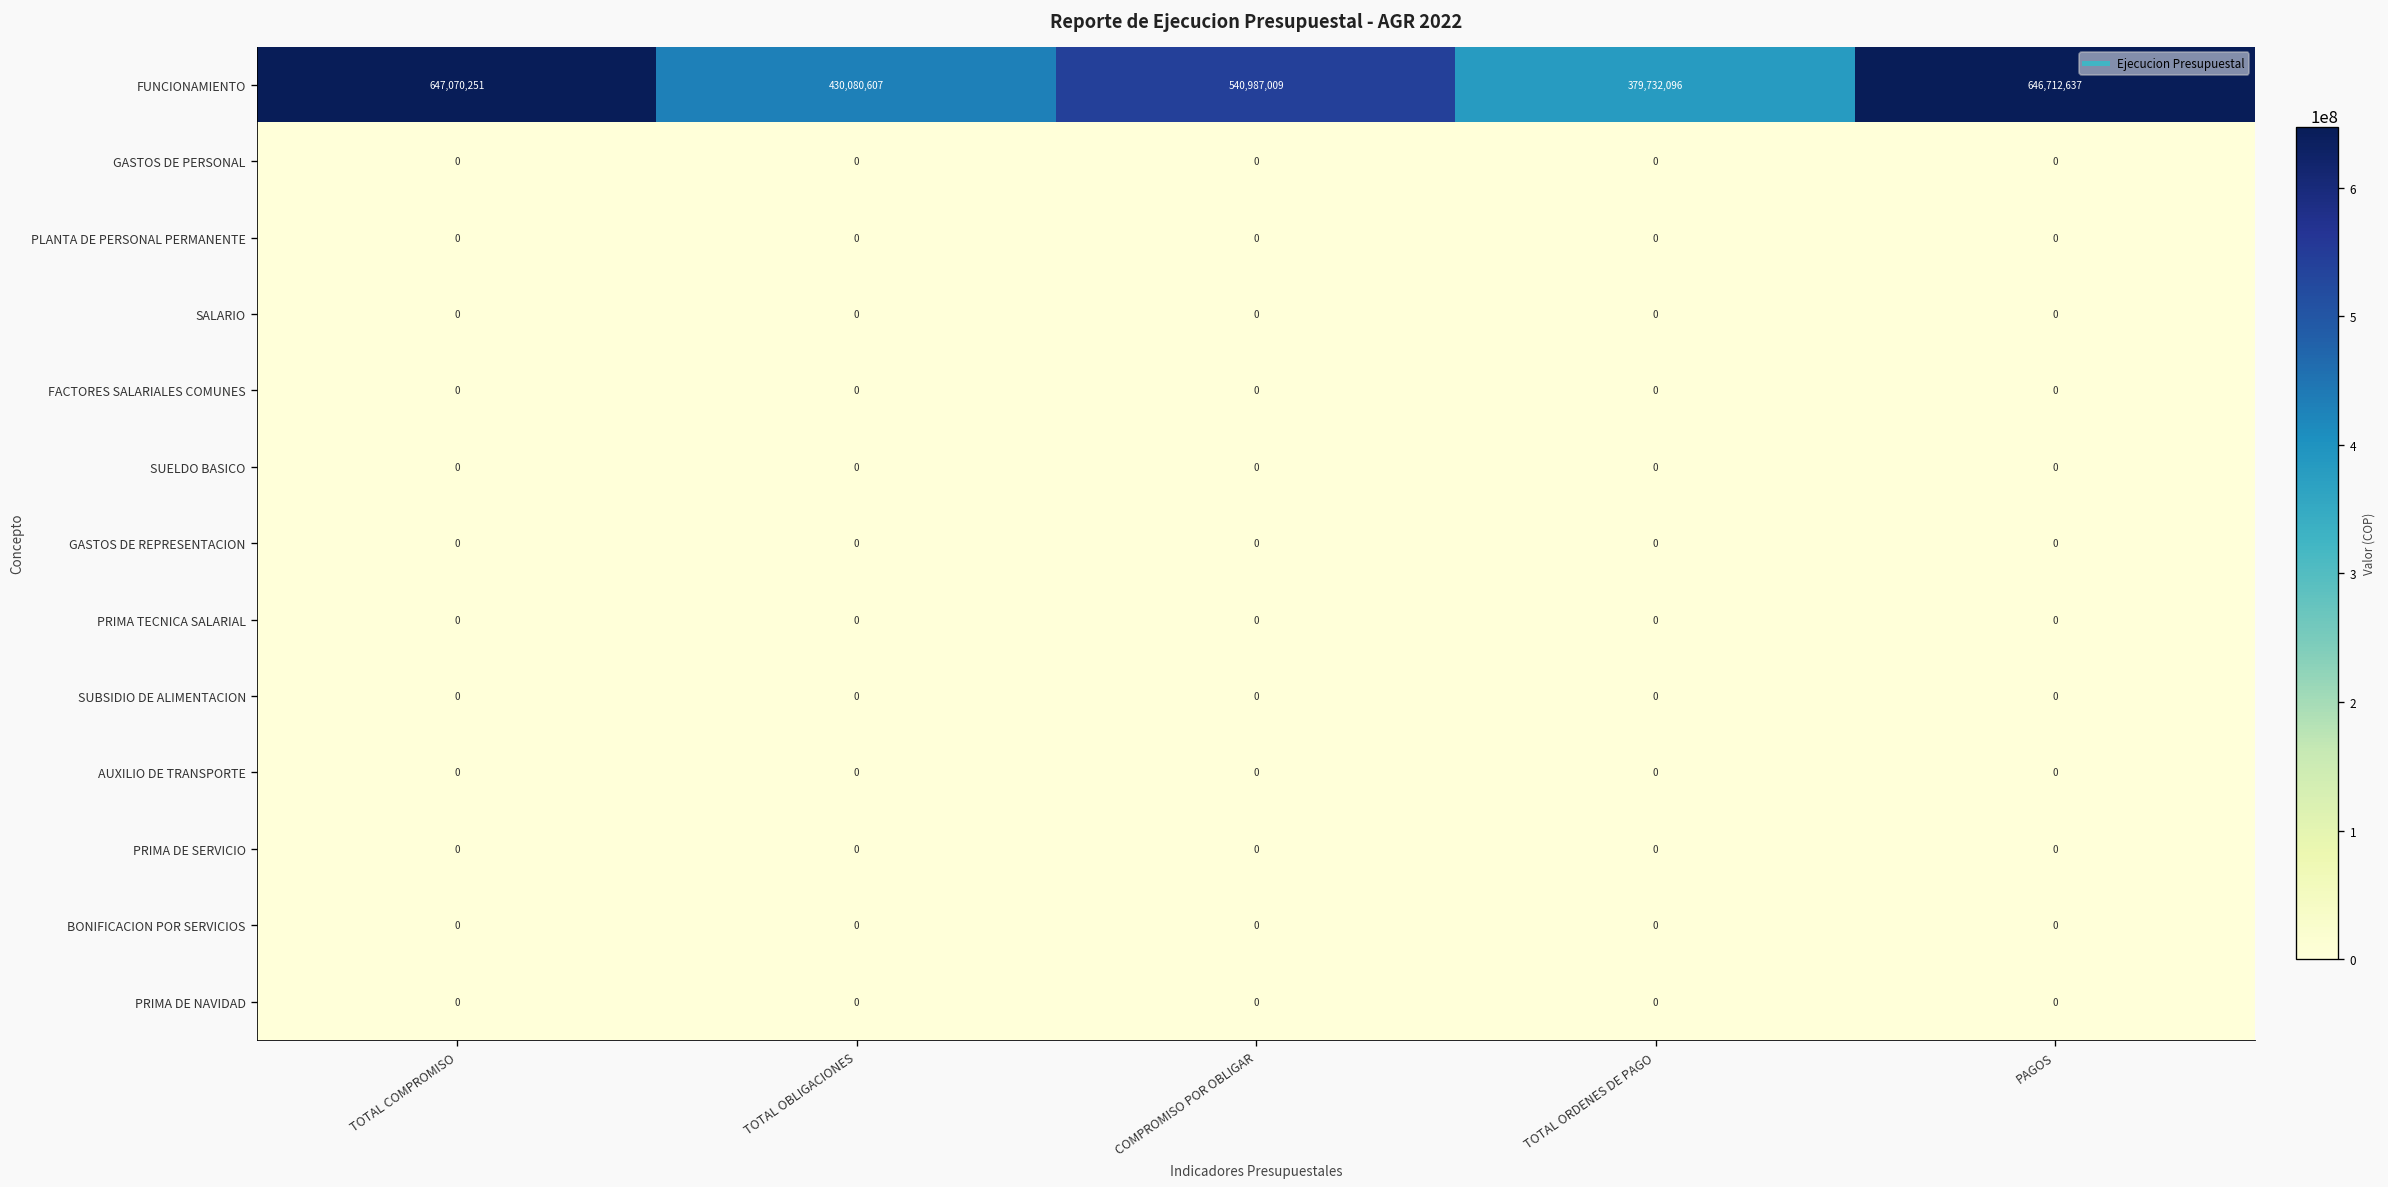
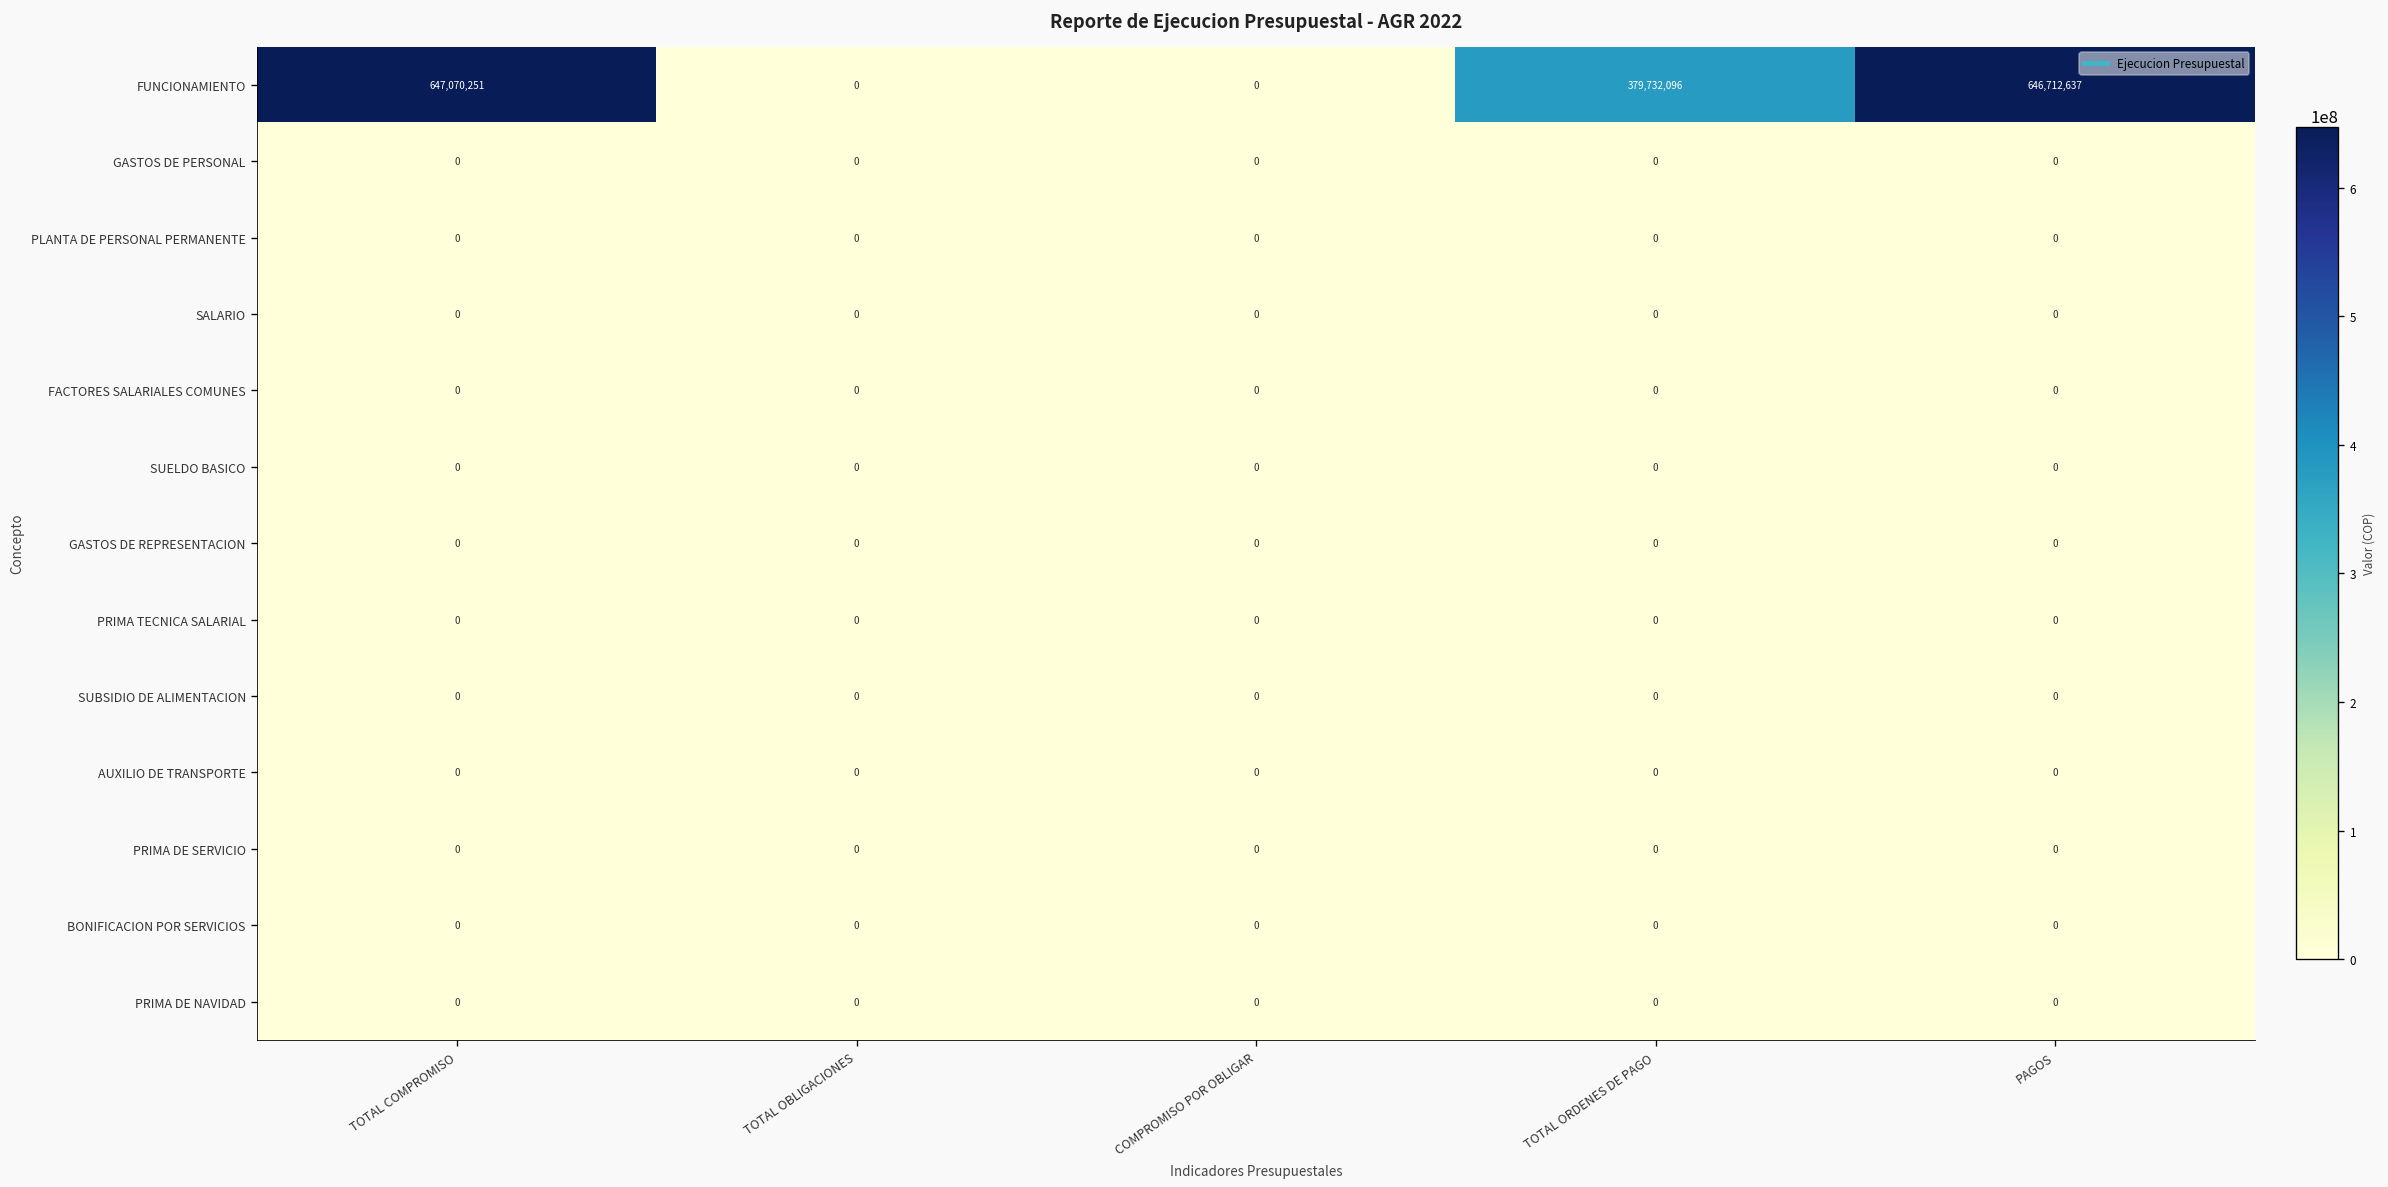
FUNCIONAMIENTO, TOTAL OBLIGACIONES: 430,080,607 -> 0
FUNCIONAMIENTO, COMPROMISO POR OBLIGAR: 540,987,009 -> 0
